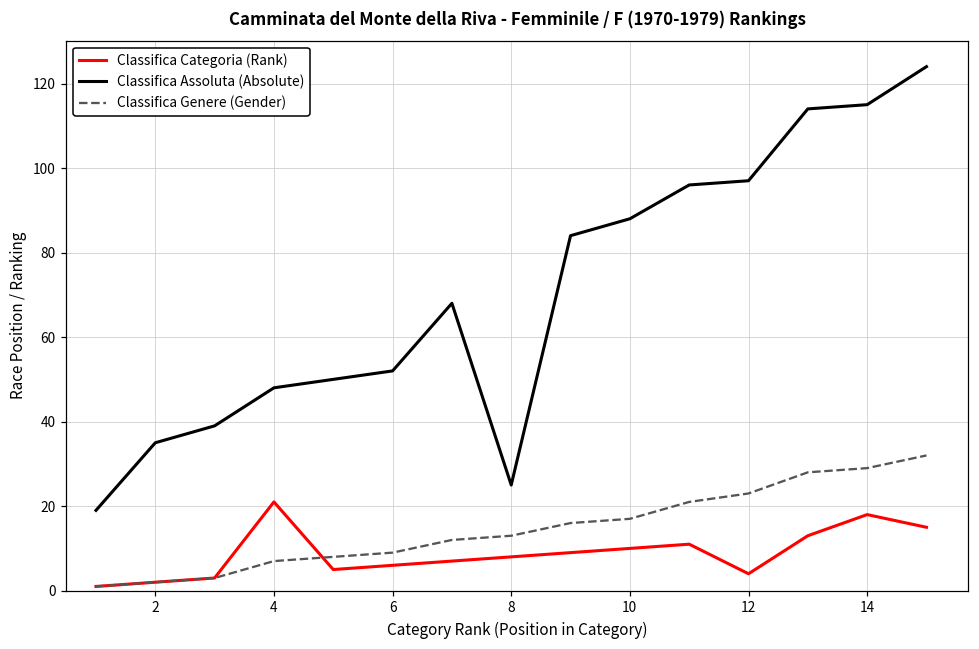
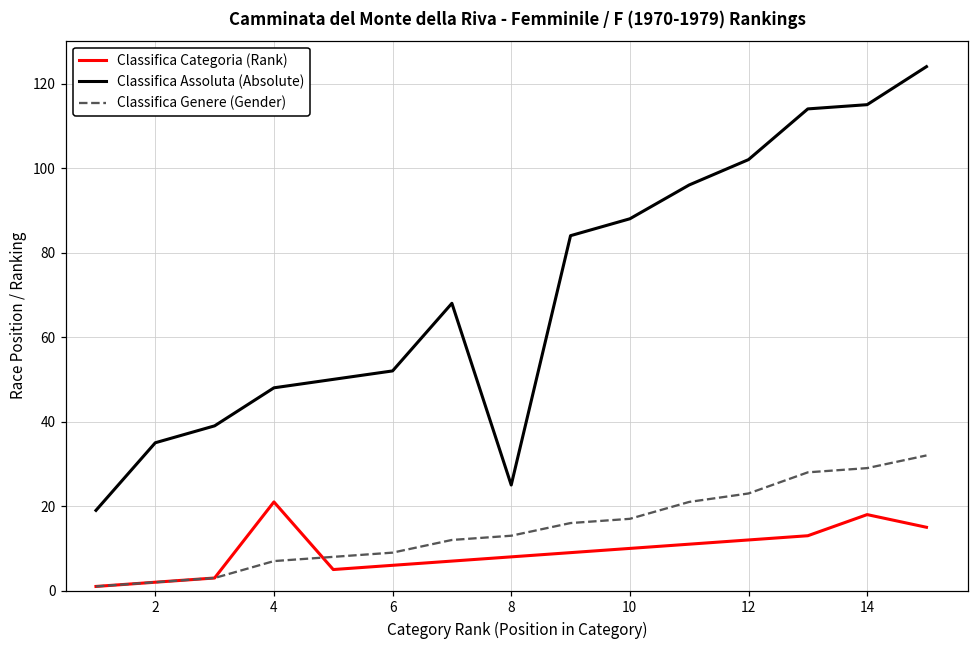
Classifica Categoria (Rank), 12: 4 -> 12
Classifica Assoluta (Absolute), 12: 97 -> 102
